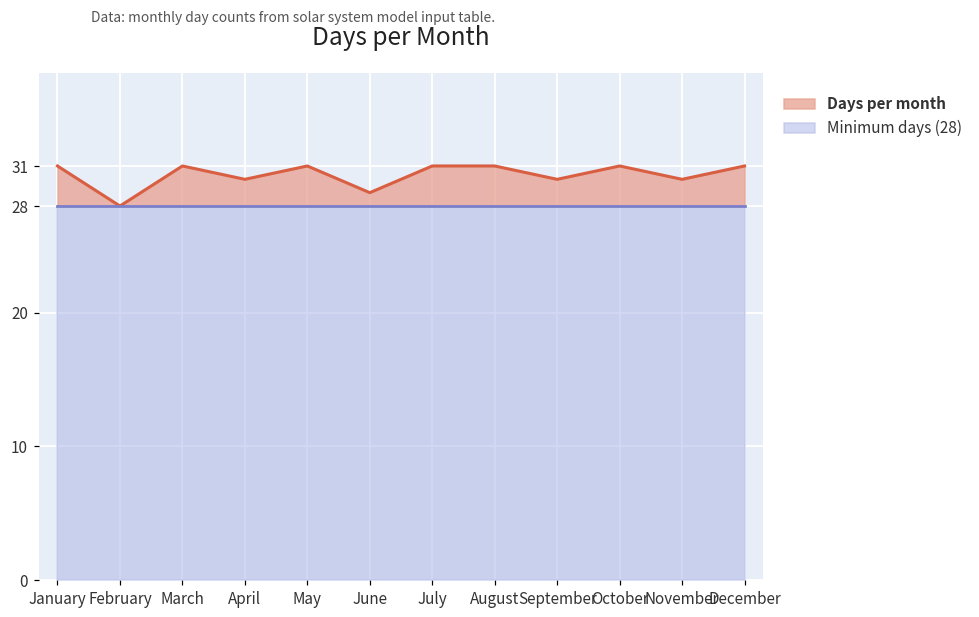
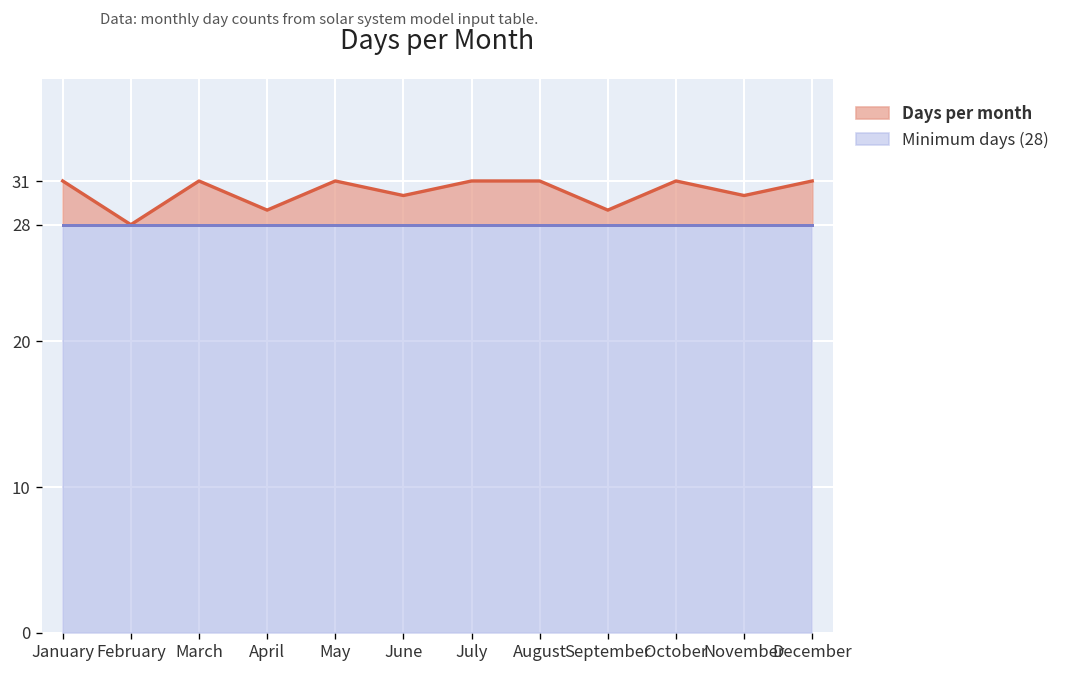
Days per month, April: 30 -> 29
Days per month, June: 29 -> 30
Days per month, September: 30 -> 29
